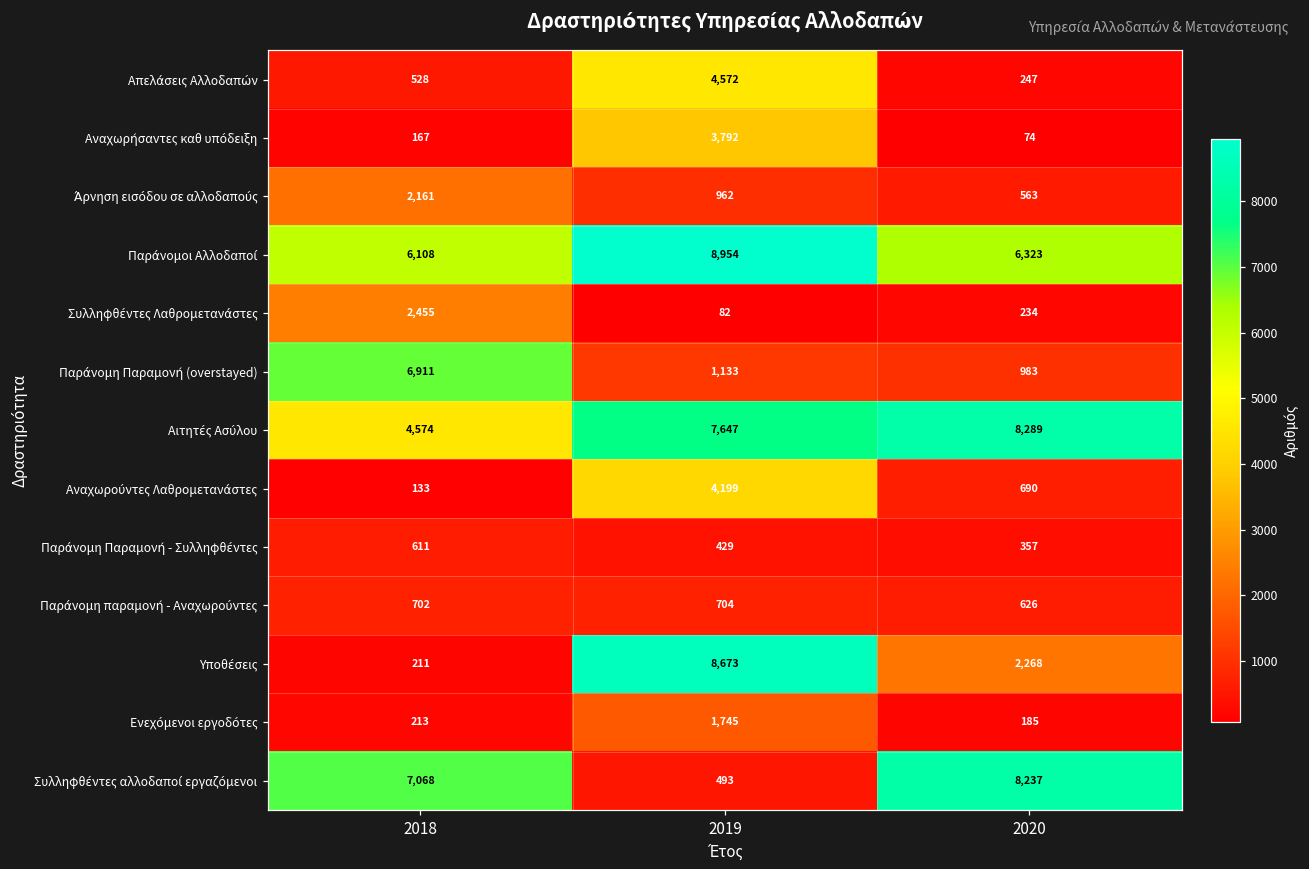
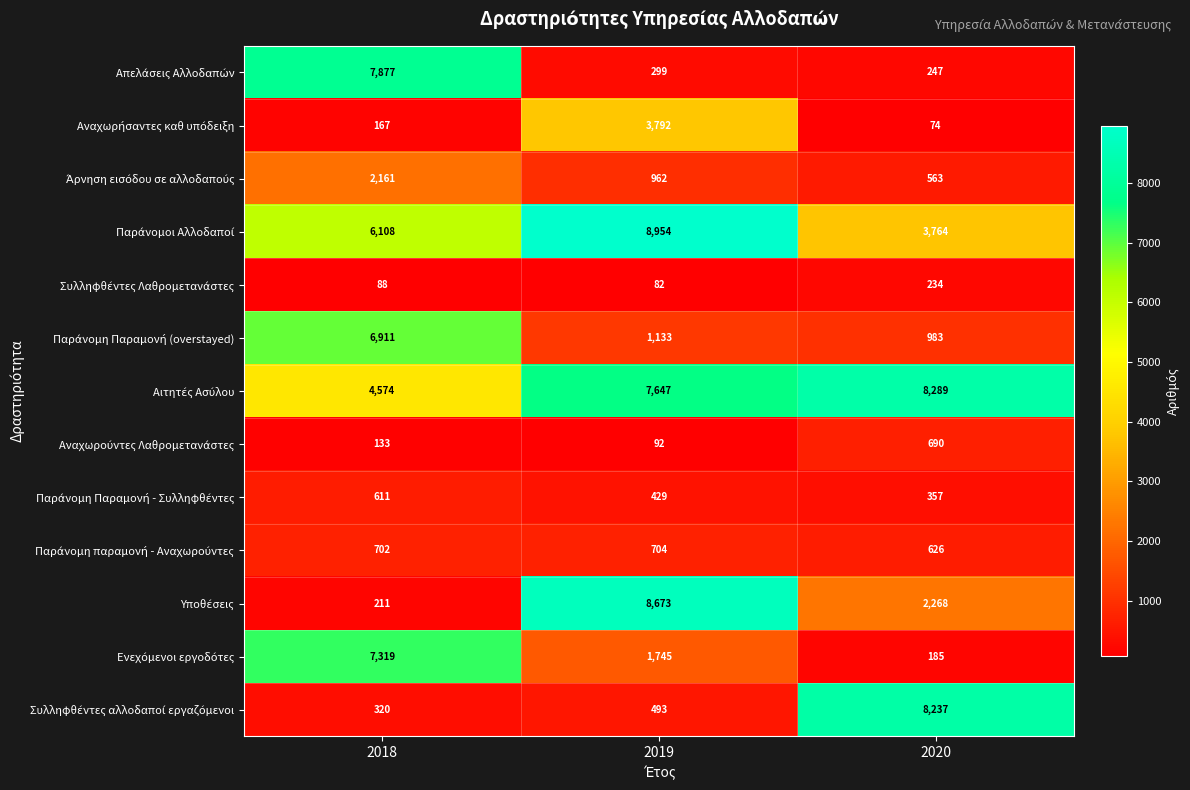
Απελάσεις Αλλοδαπών, 2018: 528 -> 7,877
Απελάσεις Αλλοδαπών, 2019: 4,572 -> 299
Παράνομοι Αλλοδαποί, 2020: 6,323 -> 3,764
Συλληφθέντες Λαθρομετανάστες, 2018: 2,455 -> 88
Αναχωρούντες Λαθρομετανάστες, 2019: 4,199 -> 92
Ενεχόμενοι εργοδότες, 2018: 213 -> 7,319
Συλληφθέντες αλλοδαποί εργαζόμενοι, 2018: 7,068 -> 320
